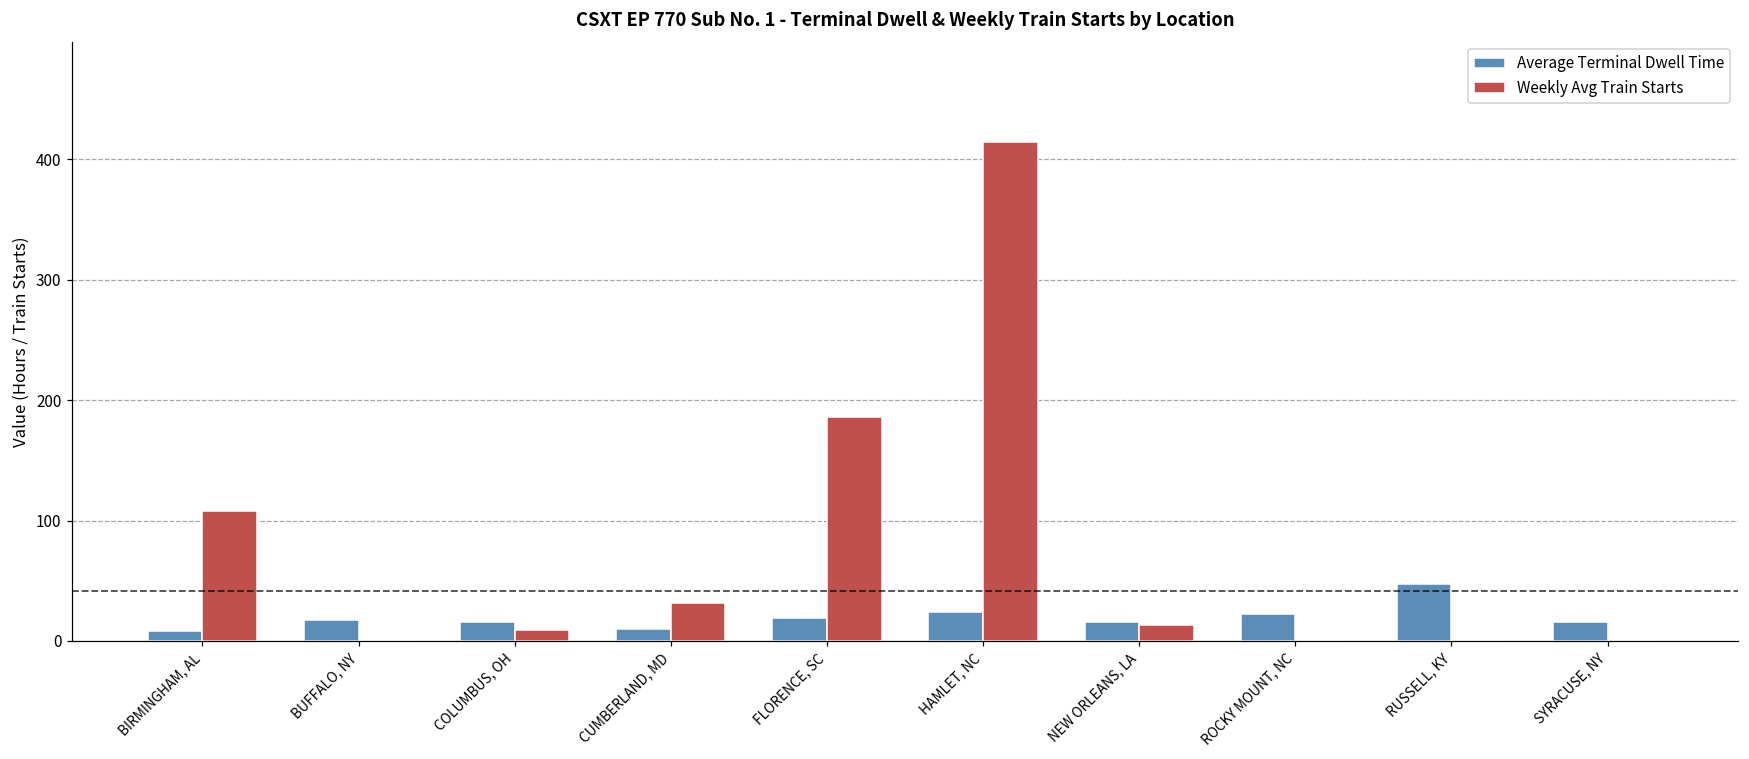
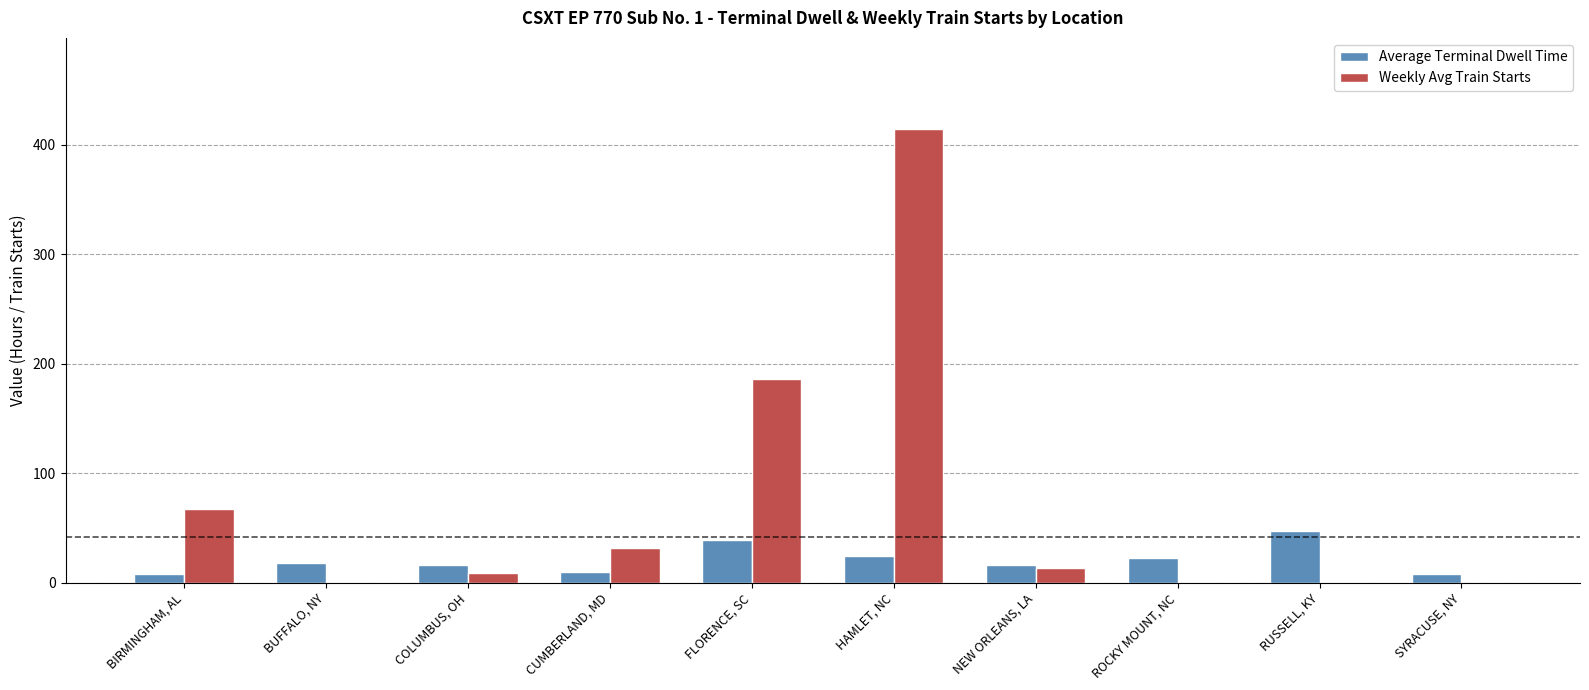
Weekly Avg Train Starts, BIRMINGHAM, AL: 108 -> 68
Average Terminal Dwell Time, FLORENCE, SC: 19 -> 39
Average Terminal Dwell Time, SYRACUSE, NY: 16 -> 8
